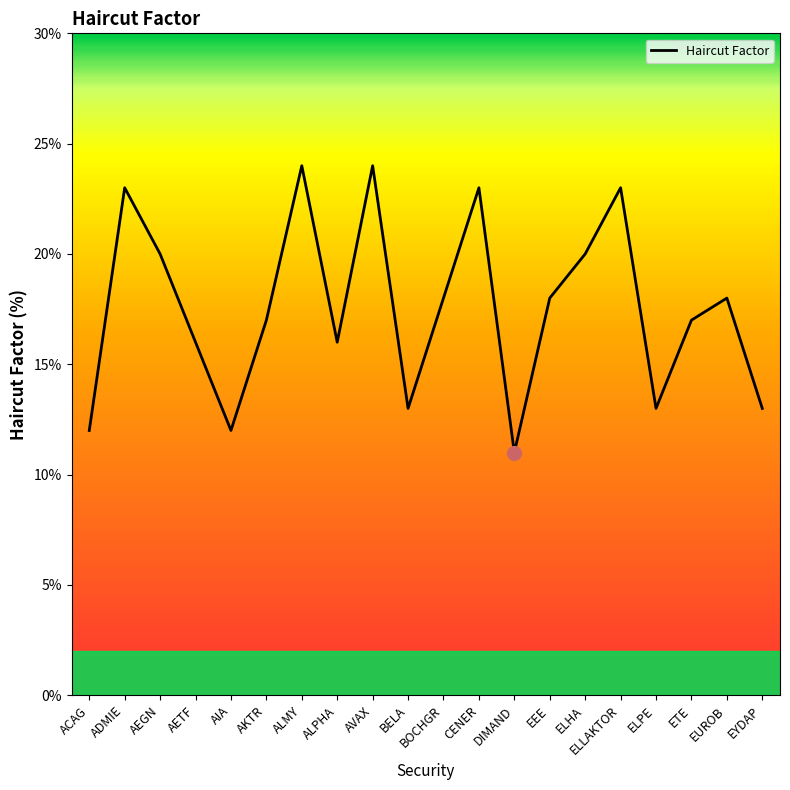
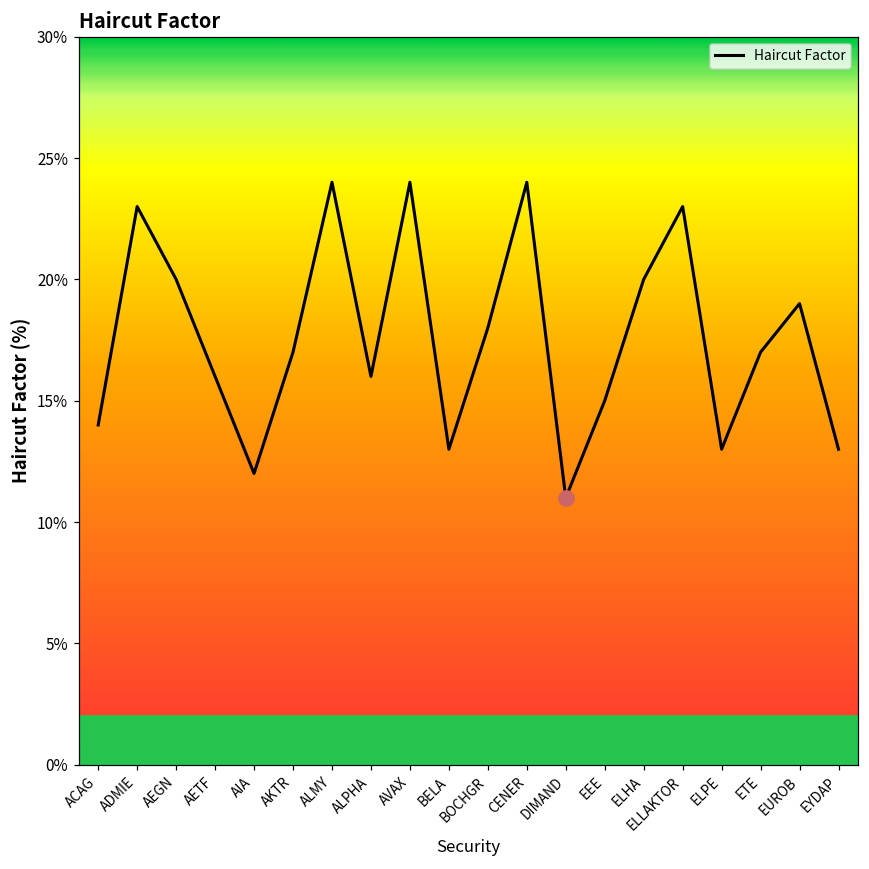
Haircut Factor, ACAG: 12.0% -> 14.0%
Haircut Factor, CENER: 23.0% -> 24.0%
Haircut Factor, EEE: 18.0% -> 15.0%
Haircut Factor, EUROB: 18.0% -> 19.0%
